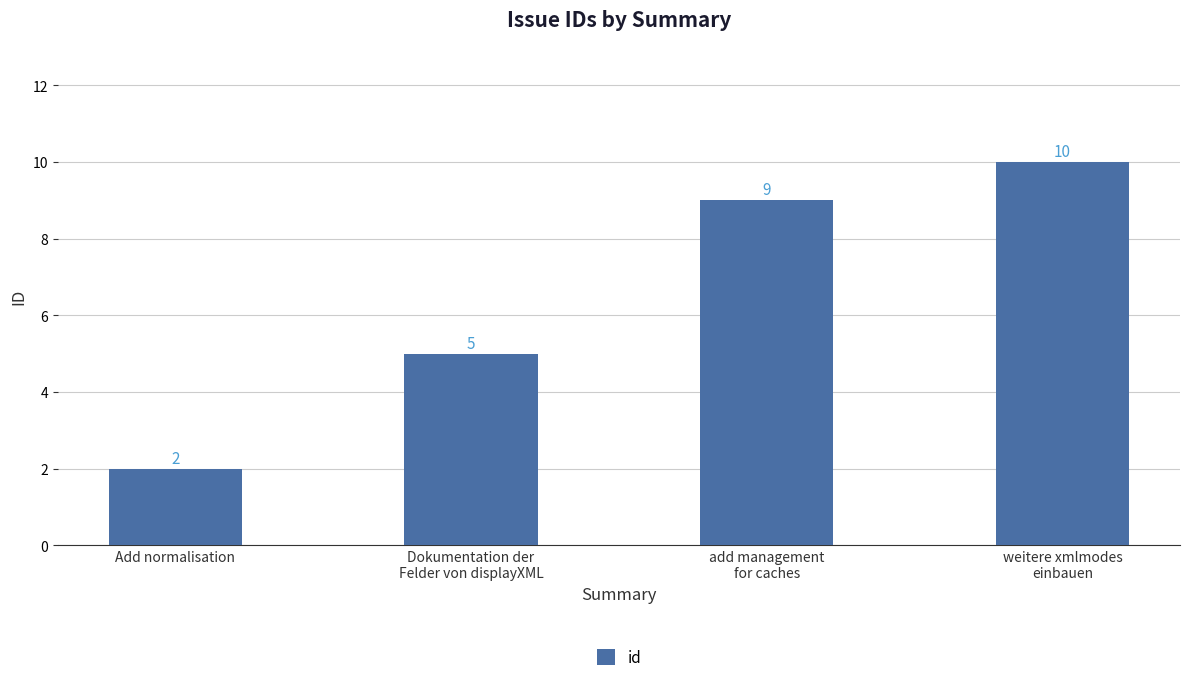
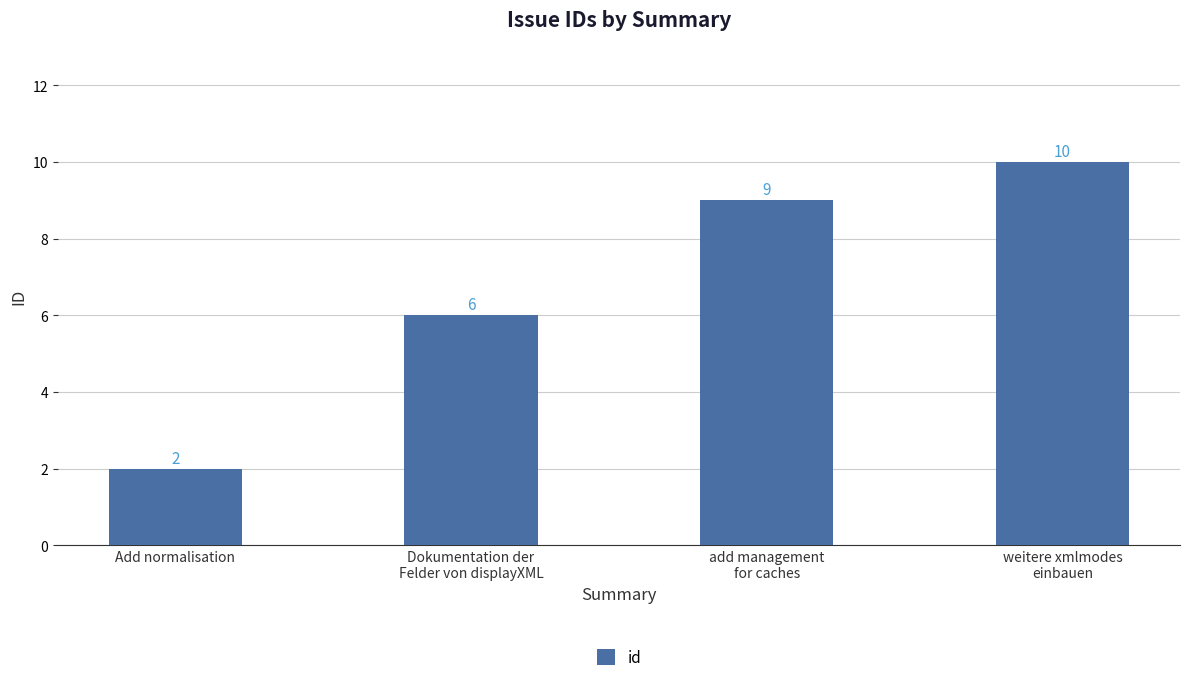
Dokumentation der Felder von displayXML: 5 -> 6
